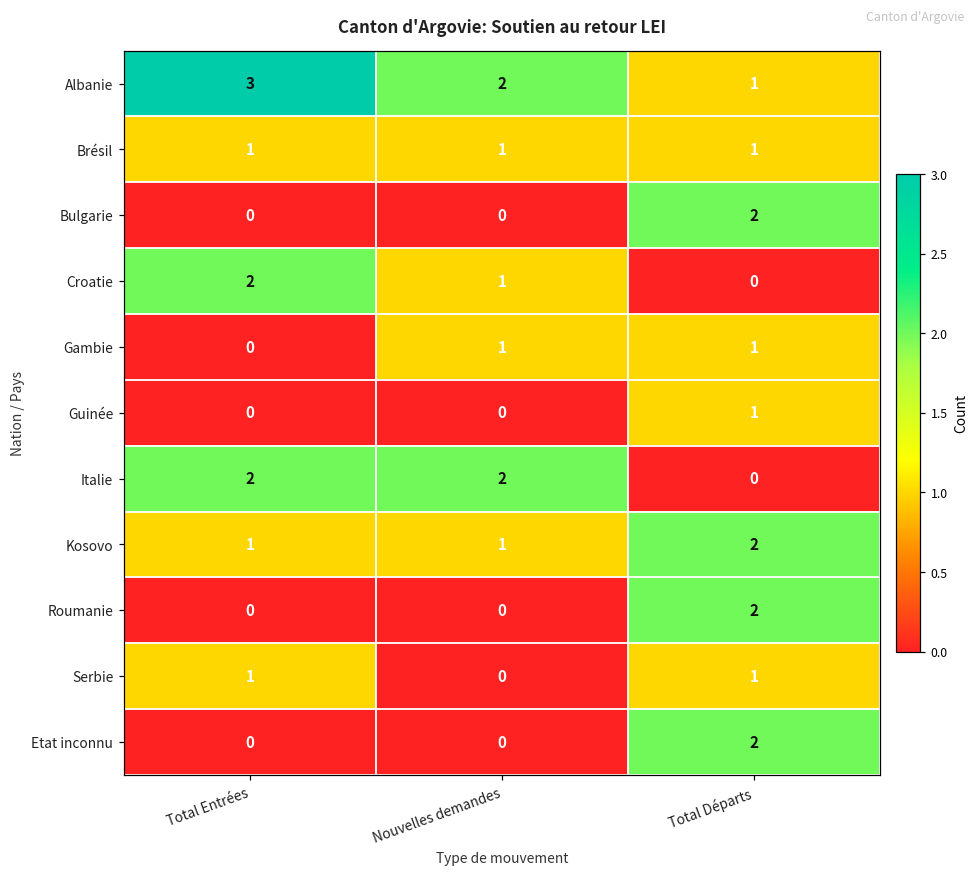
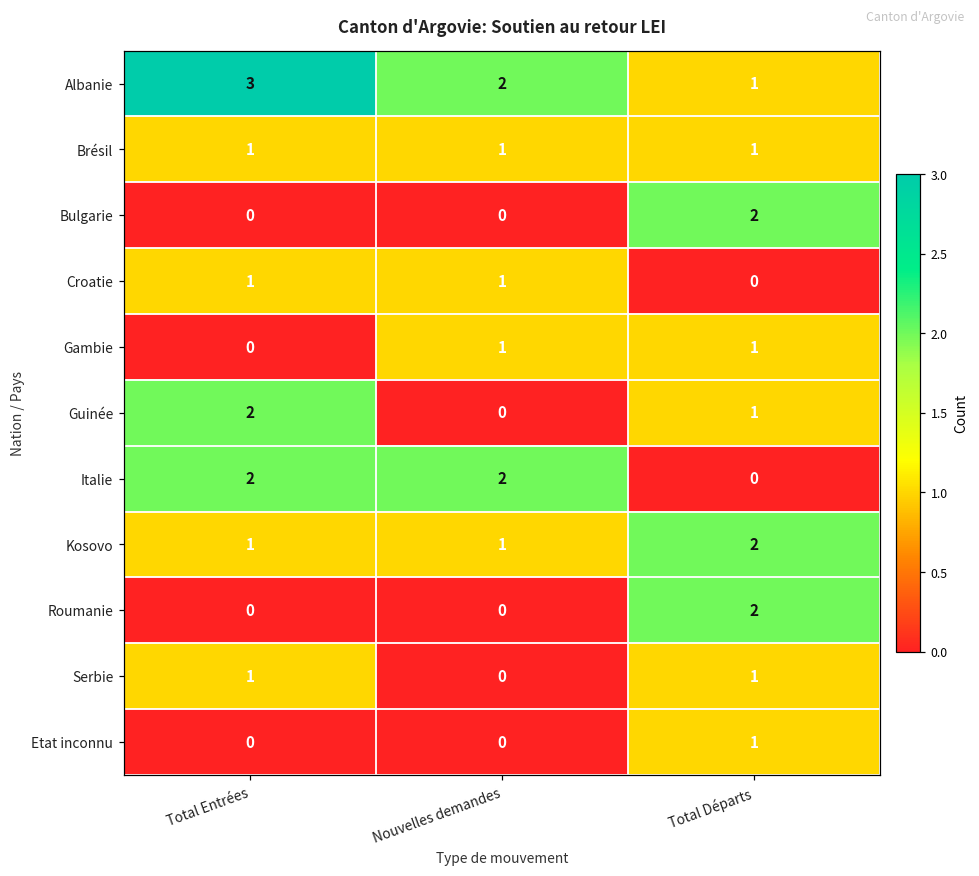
Croatie, Total Entrées: 2 -> 1
Guinée, Total Entrées: 0 -> 2
Etat inconnu, Total Départs: 2 -> 1
